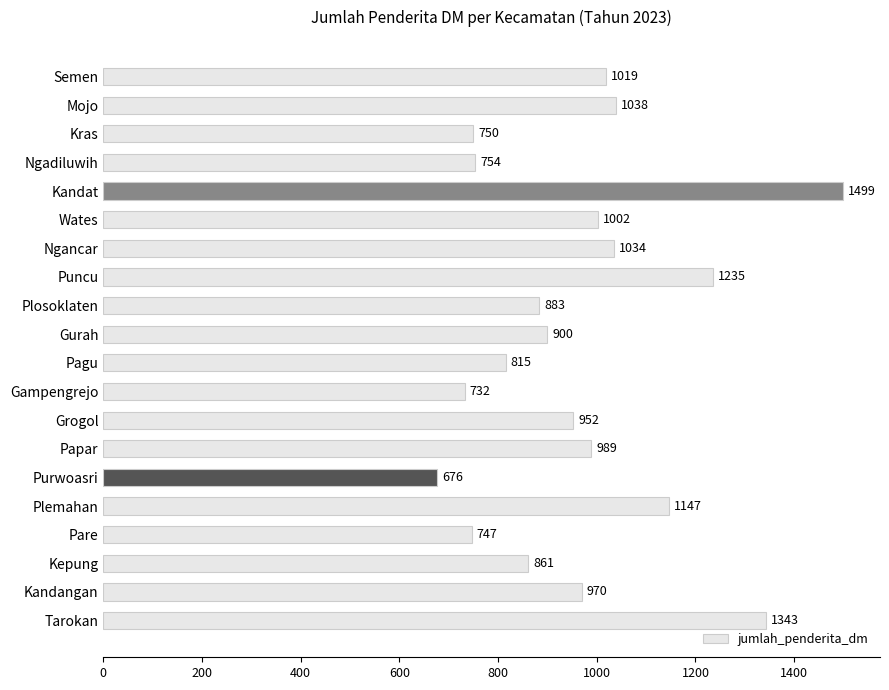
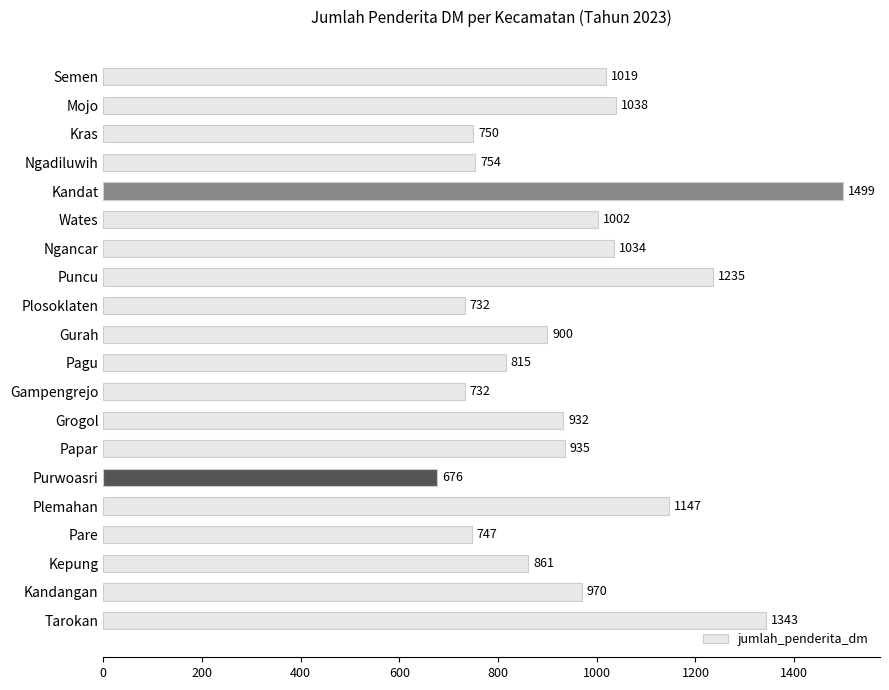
Plosoklaten: 883 -> 732
Grogol: 952 -> 932
Papar: 989 -> 935
